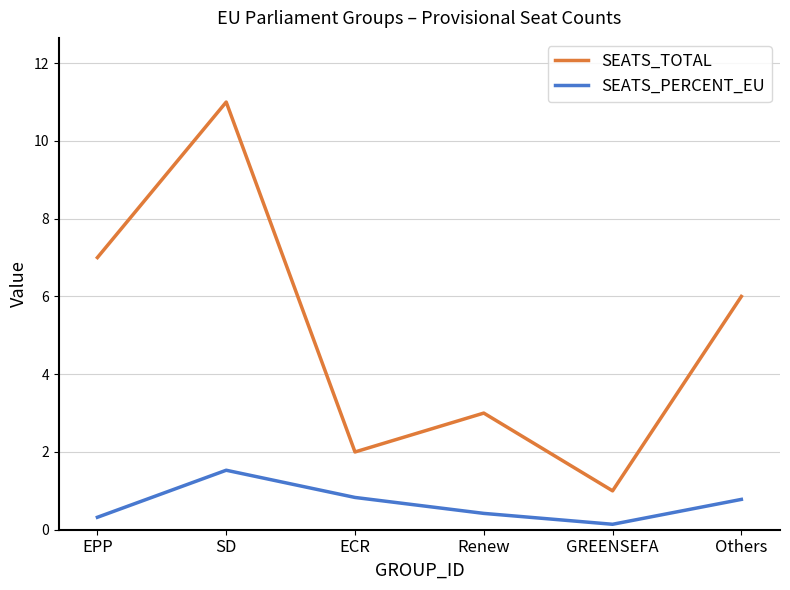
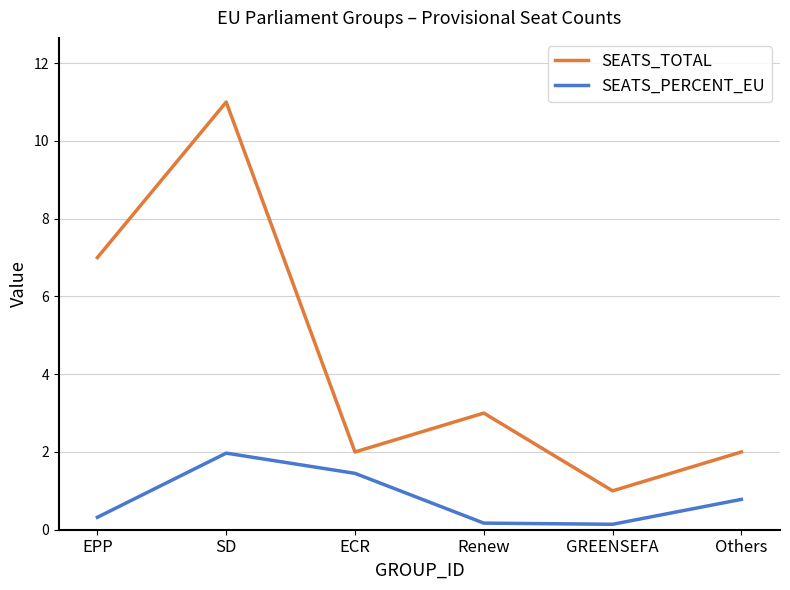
SEATS_PERCENT_EU, SD: 1.5 -> 2.0
SEATS_PERCENT_EU, ECR: 0.8 -> 1.5
SEATS_PERCENT_EU, Renew: 0.4 -> 0.2
SEATS_TOTAL, Others: 6 -> 2
